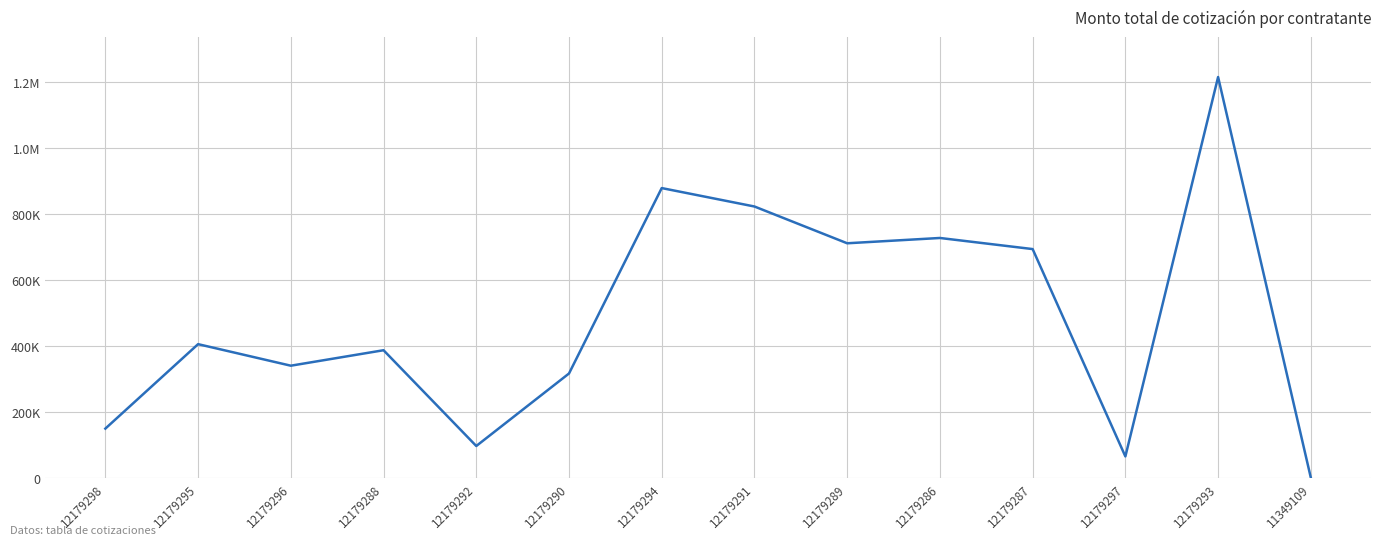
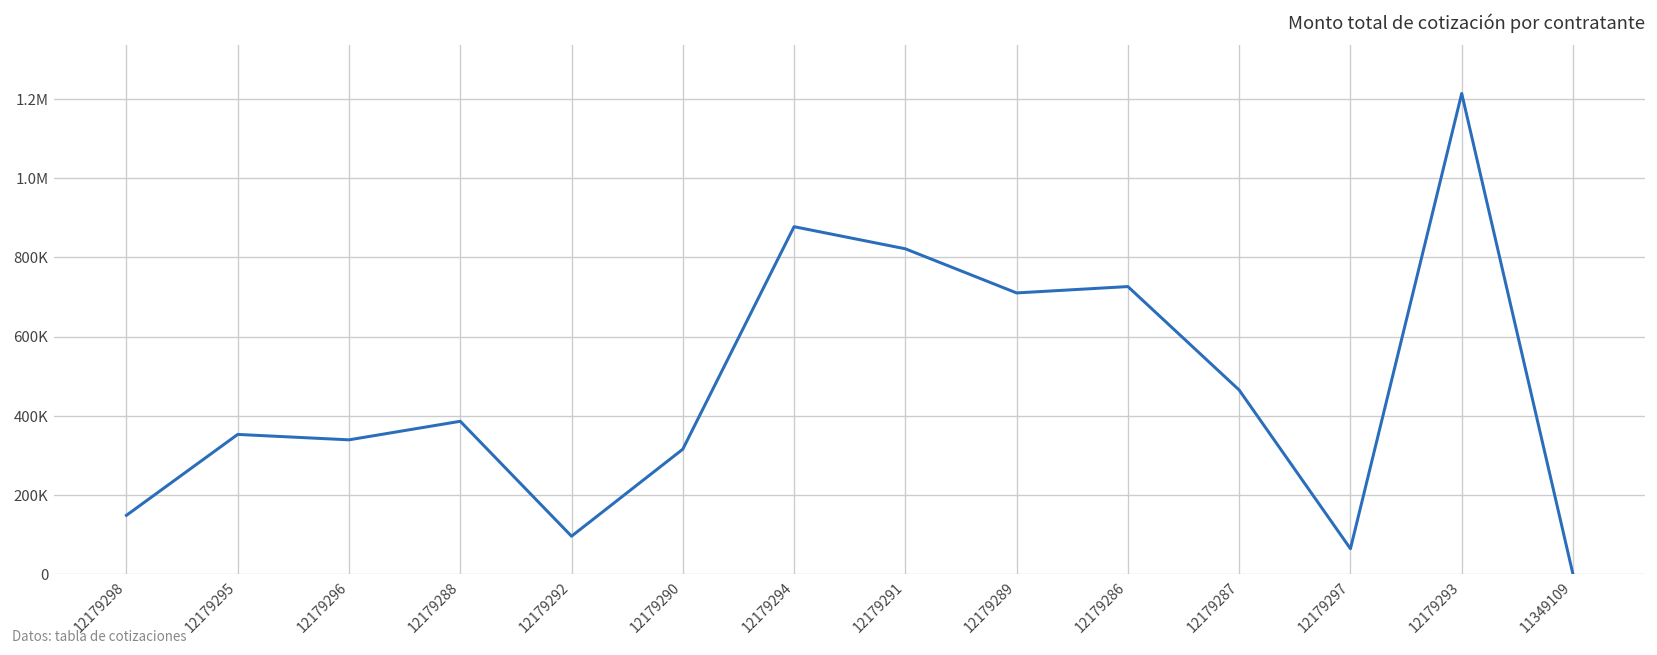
12179295: 400000 -> 350000
12179287: 690000 -> 470000
